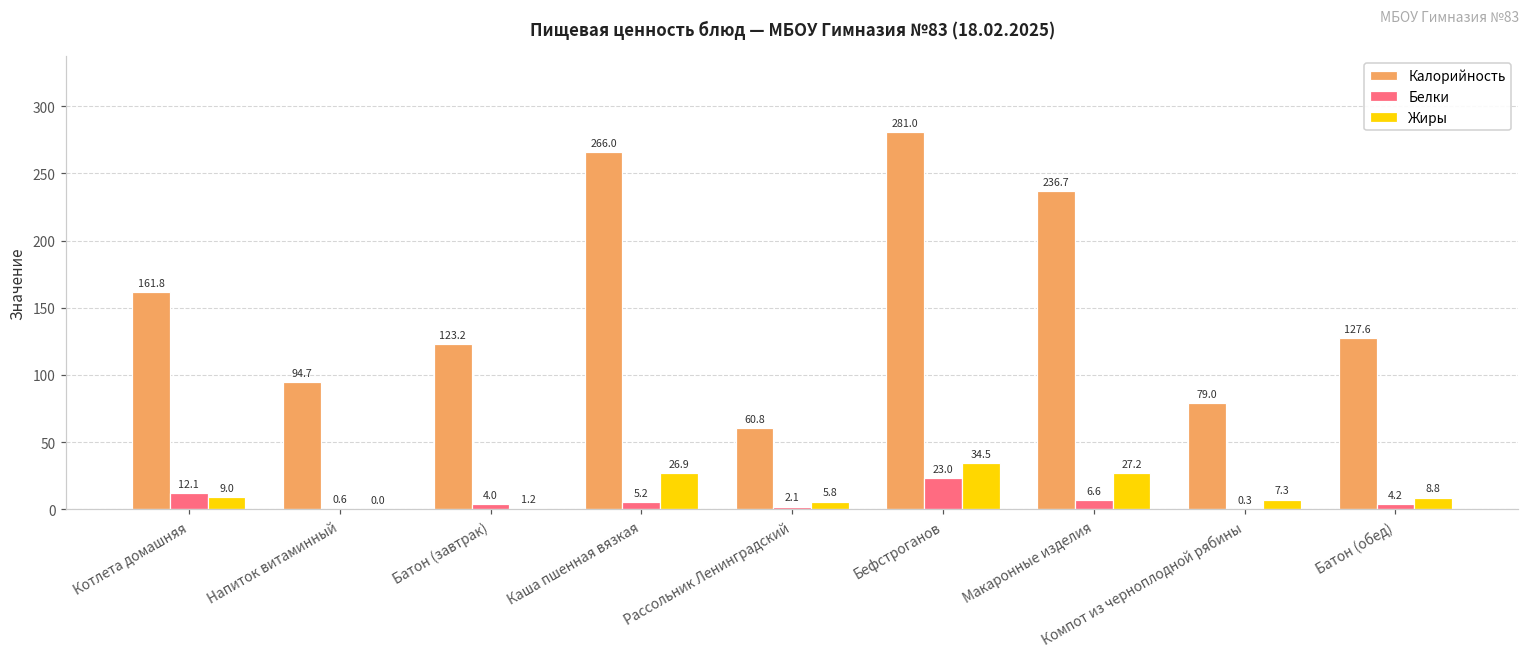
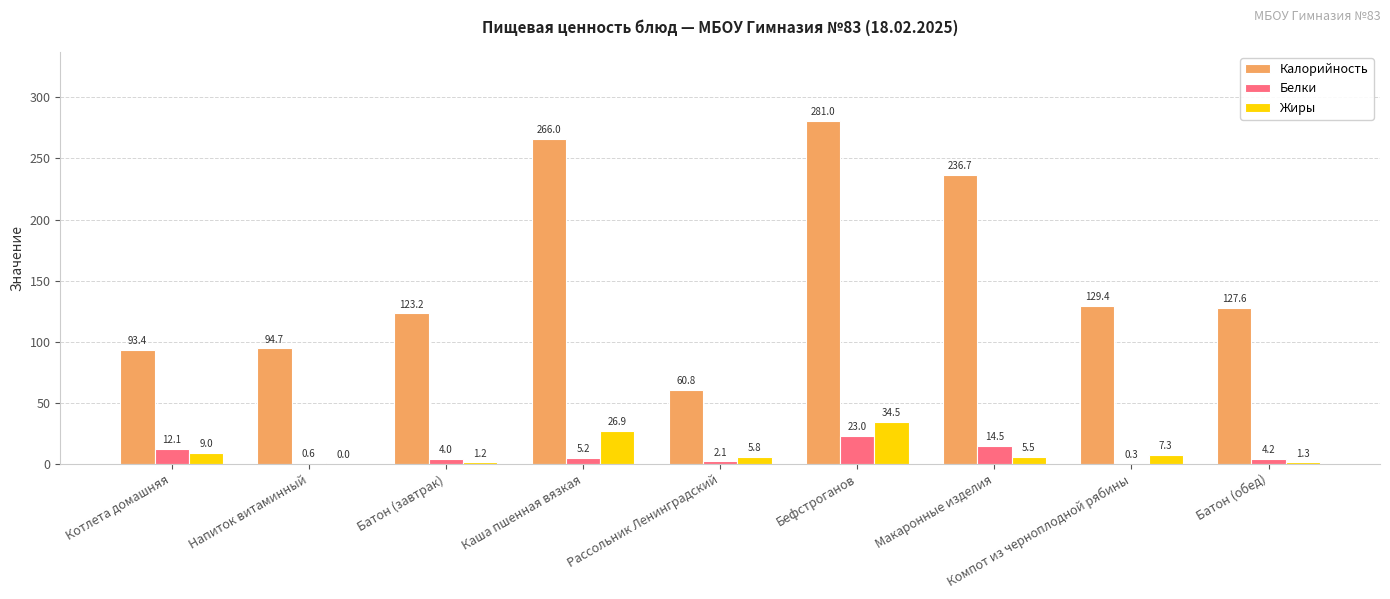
Калорийность, Котлета домашняя: 161.8 -> 93.4
Белки, Макаронные изделия: 6.6 -> 14.5
Жиры, Макаронные изделия: 27.2 -> 5.5
Калорийность, Компот из черноплодной рябины: 79.0 -> 129.4
Жиры, Батон (обед): 8.8 -> 1.3
